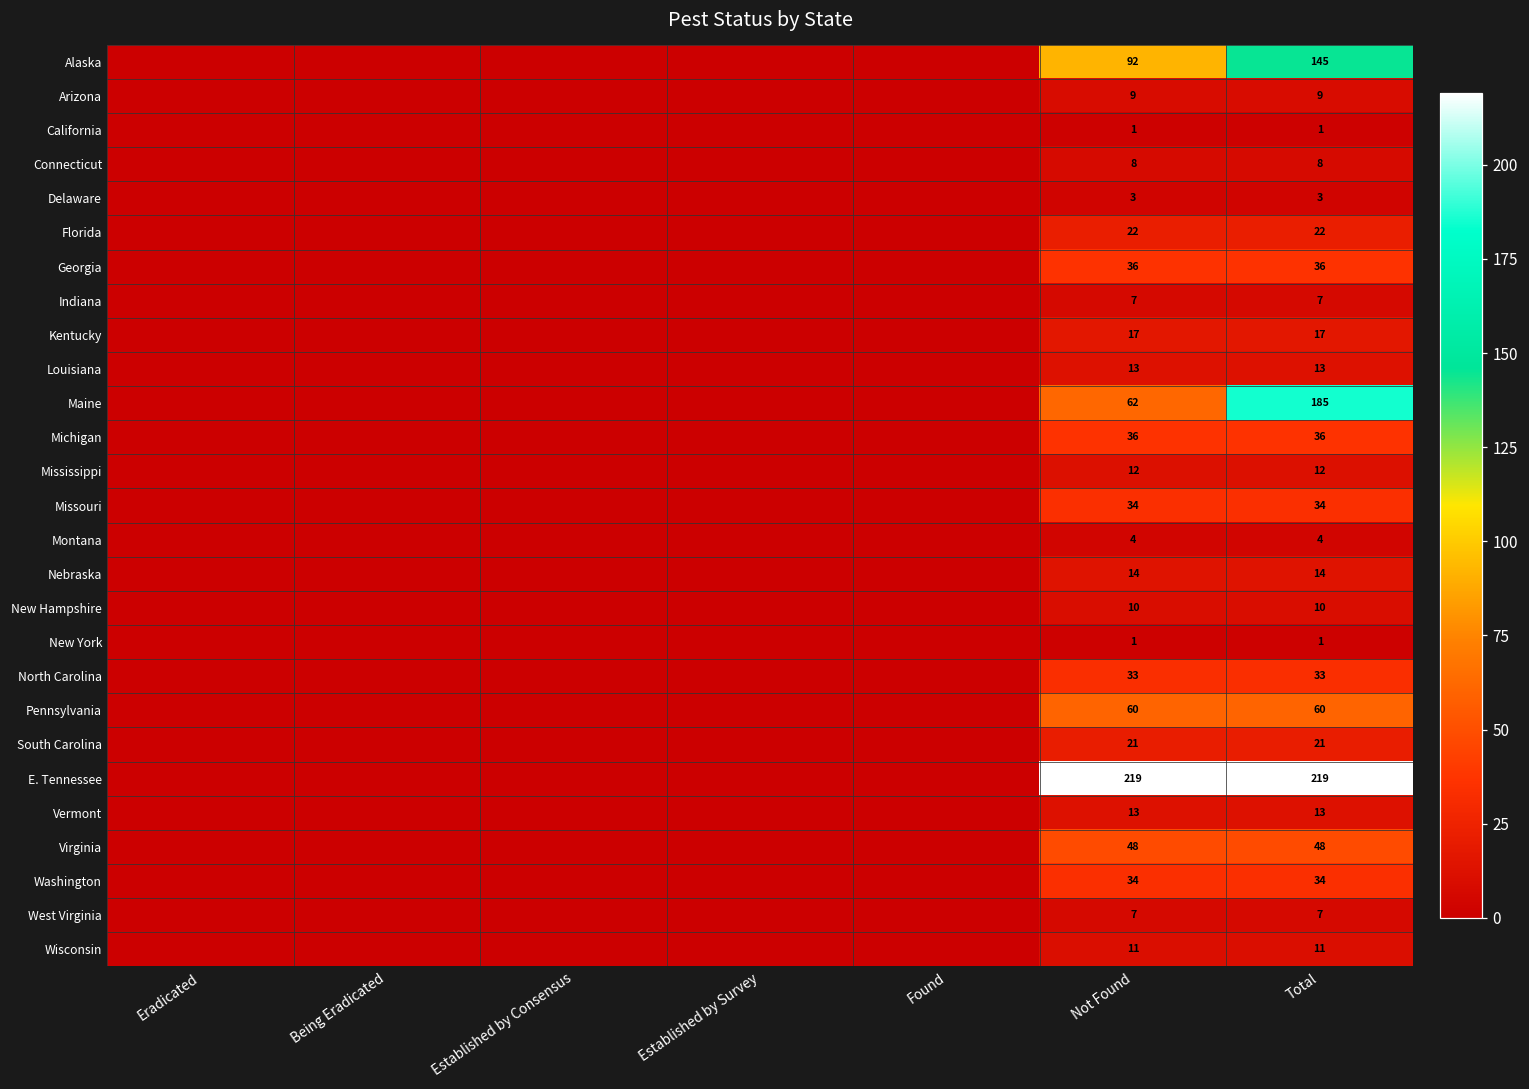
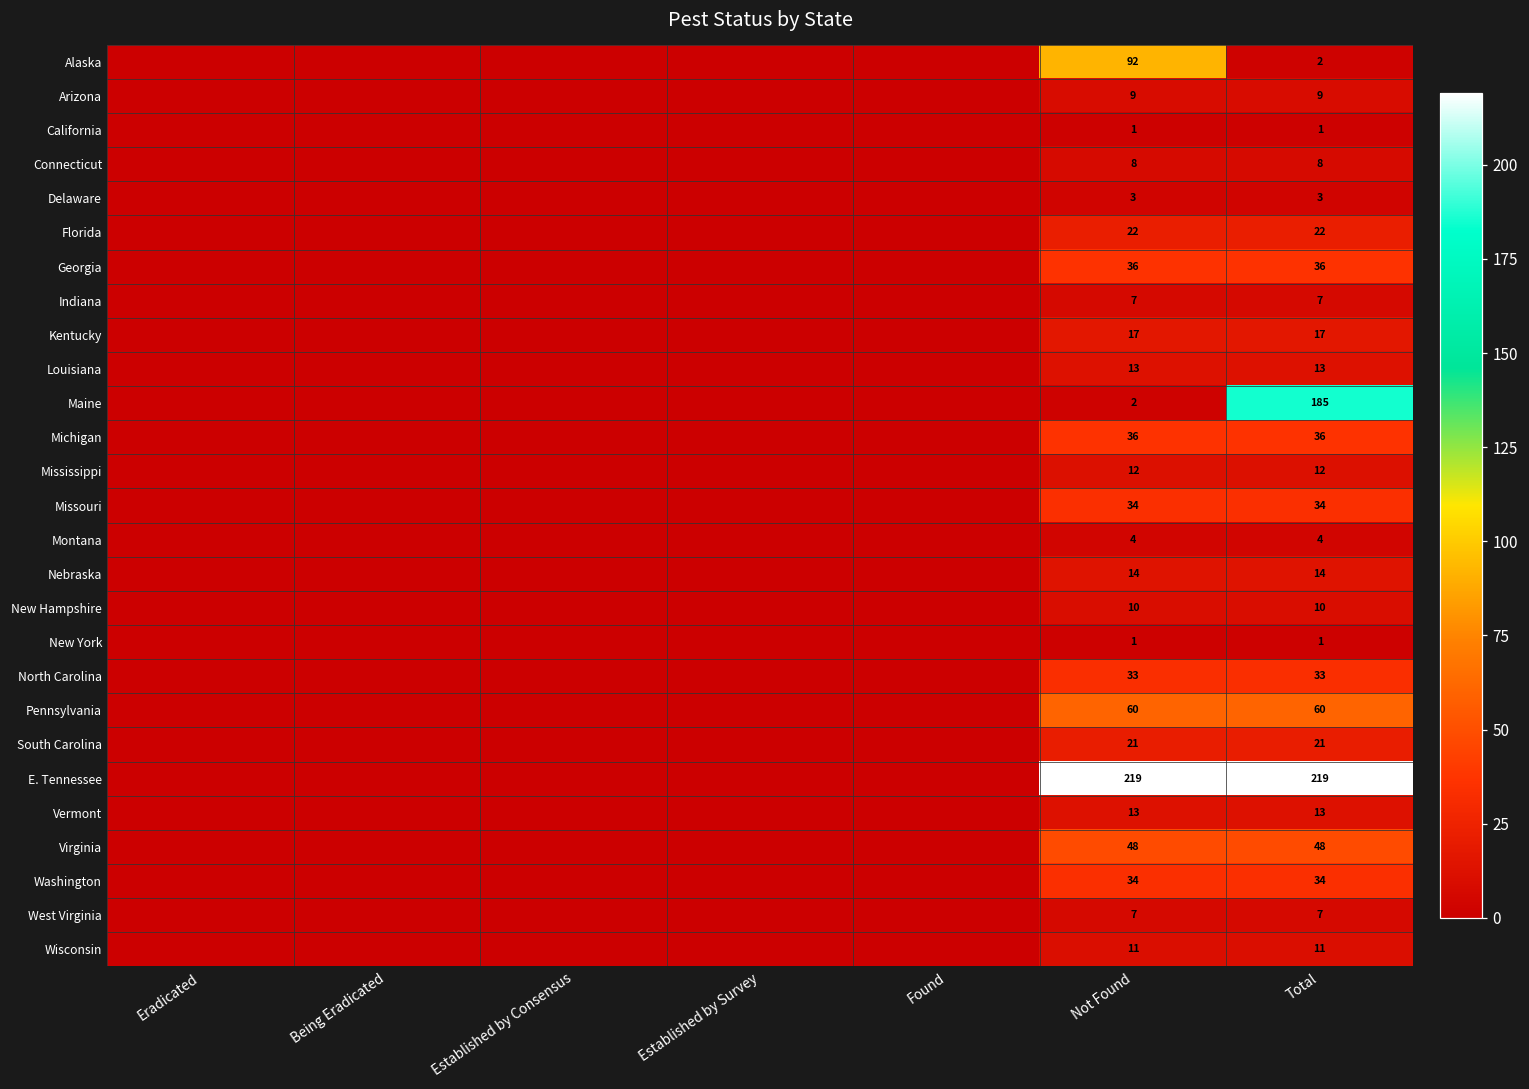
Alaska, Total: 145 -> 2
Maine, Not Found: 62 -> 2
